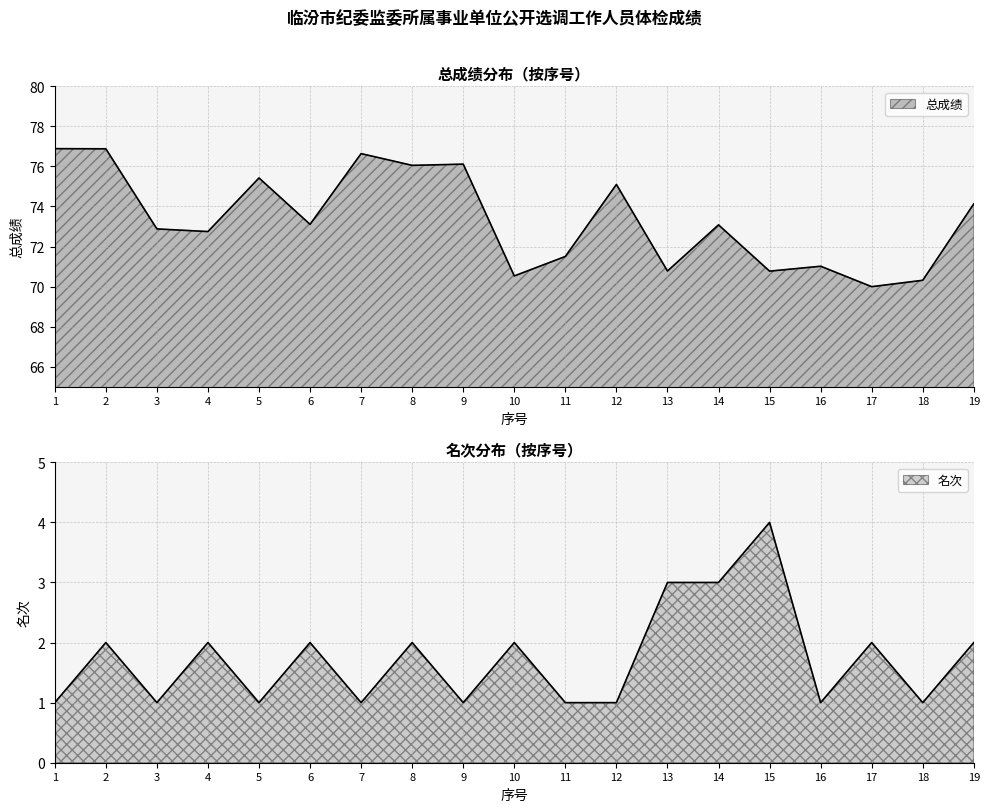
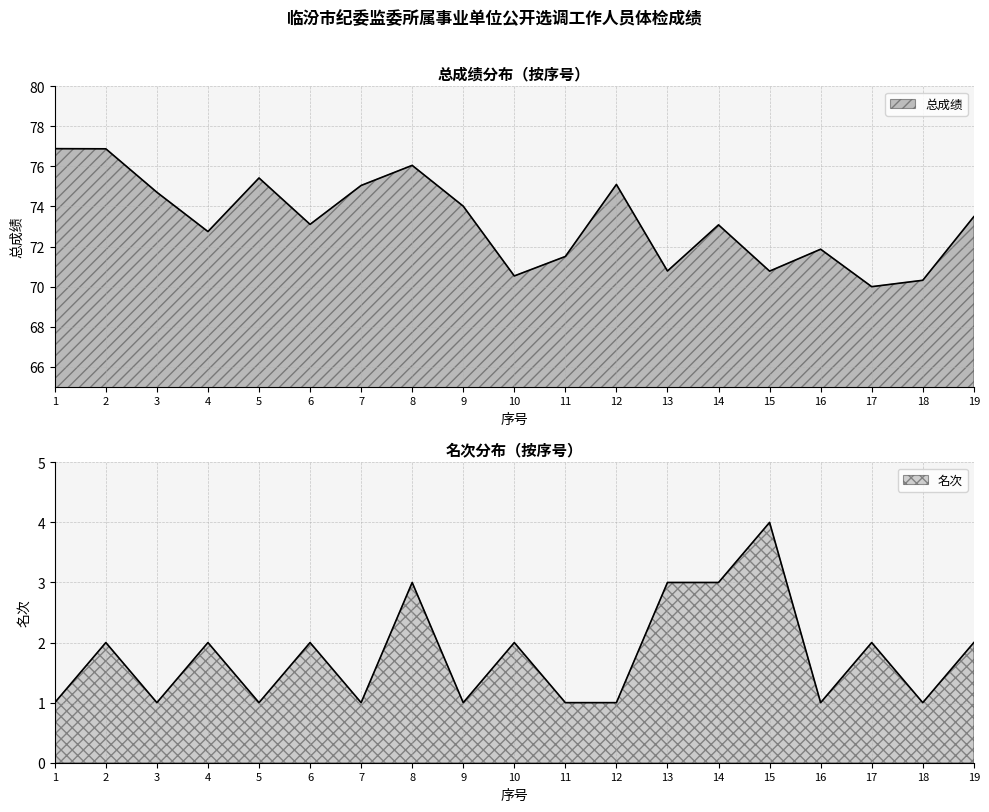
总成绩分布（按序号）, 3: 72.9 -> 74.7
总成绩分布（按序号）, 7: 76.6 -> 75.1
总成绩分布（按序号）, 9: 76.1 -> 74.0
总成绩分布（按序号）, 16: 71.0 -> 71.9
总成绩分布（按序号）, 19: 74.1 -> 73.5
名次分布（按序号）, 8: 2 -> 3
